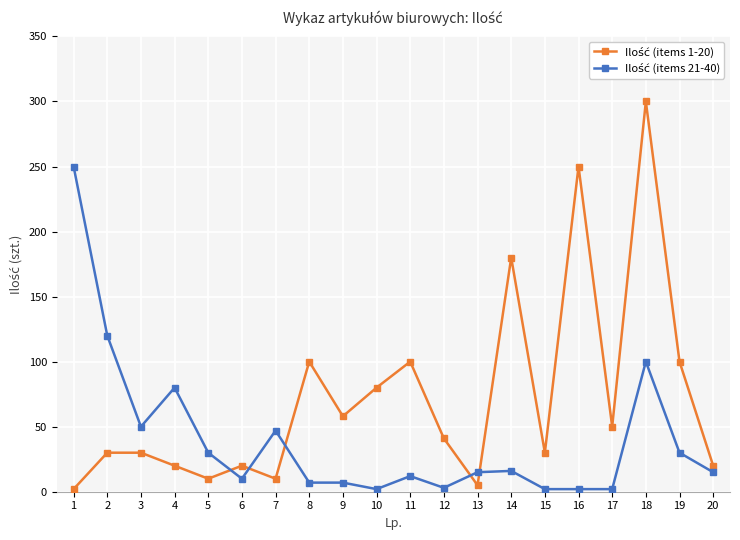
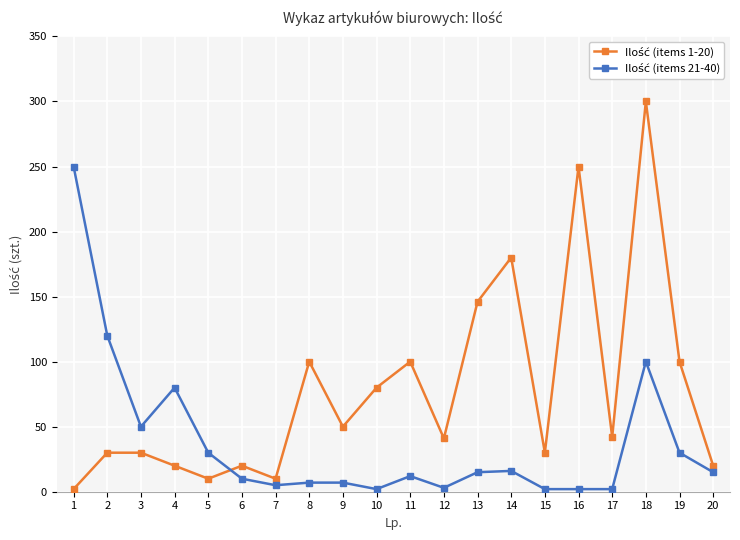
Ilość (items 21-40), 7: 47 -> 5
Ilość (items 1-20), 9: 58 -> 50
Ilość (items 1-20), 13: 5 -> 146
Ilość (items 1-20), 17: 50 -> 42
